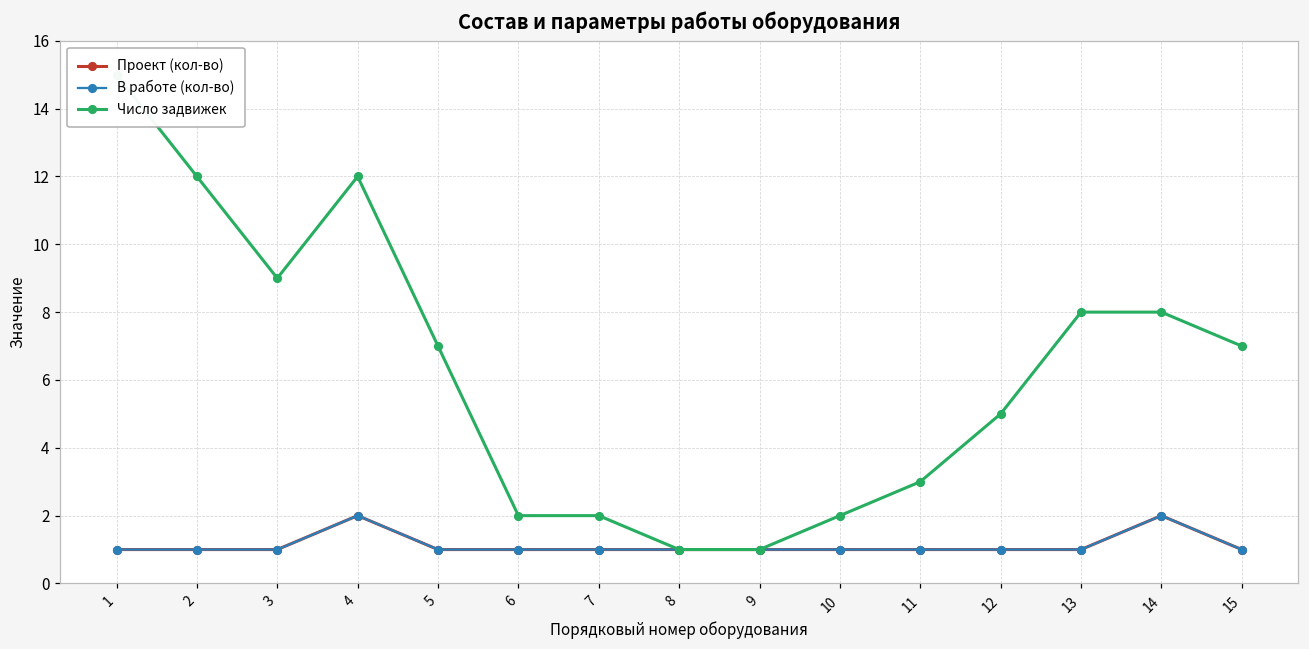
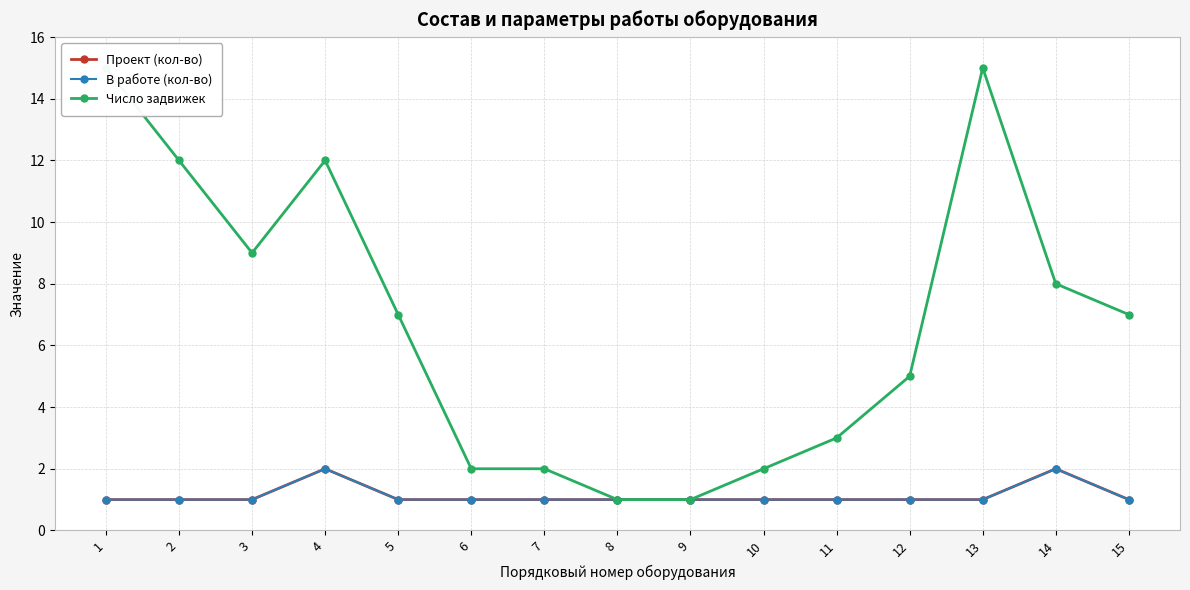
Число задвижек, 13: 8 -> 15
